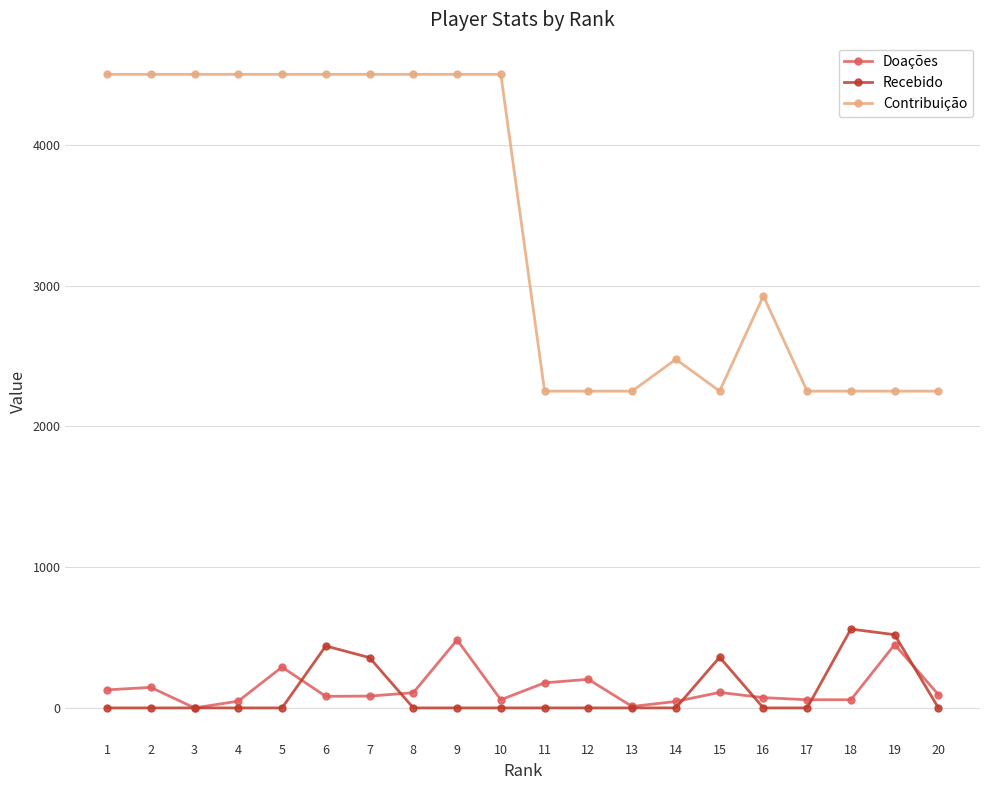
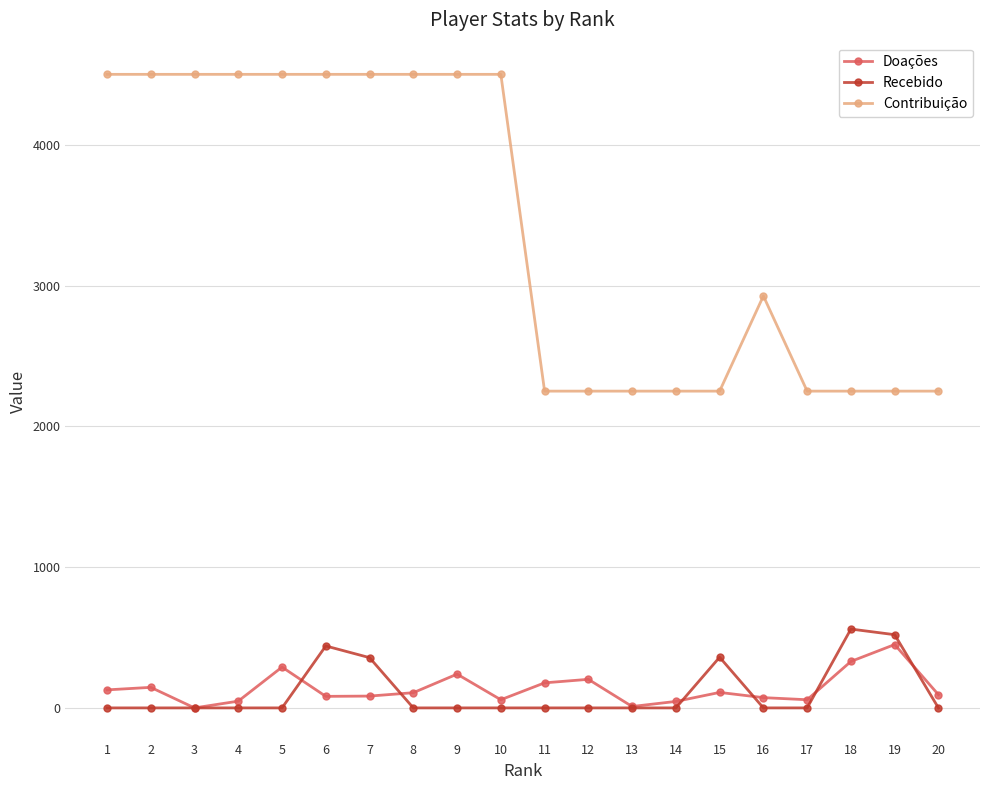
Doações, 9: 480 -> 240
Contribuição, 14: 2480 -> 2250
Doações, 18: 60 -> 330
